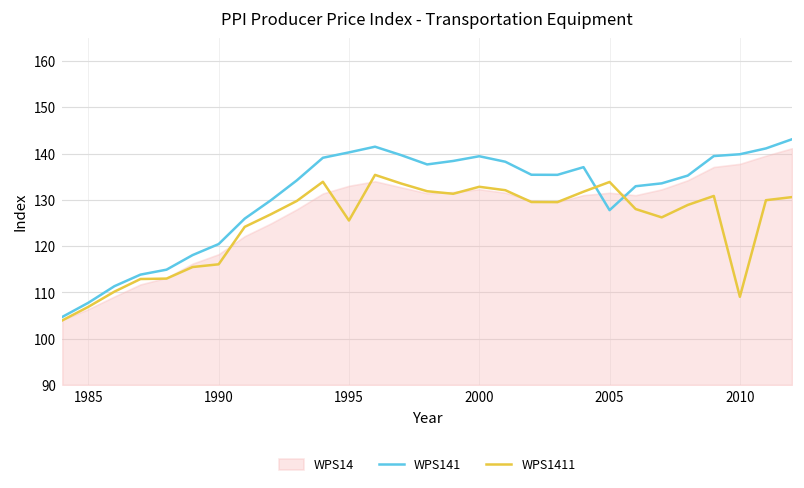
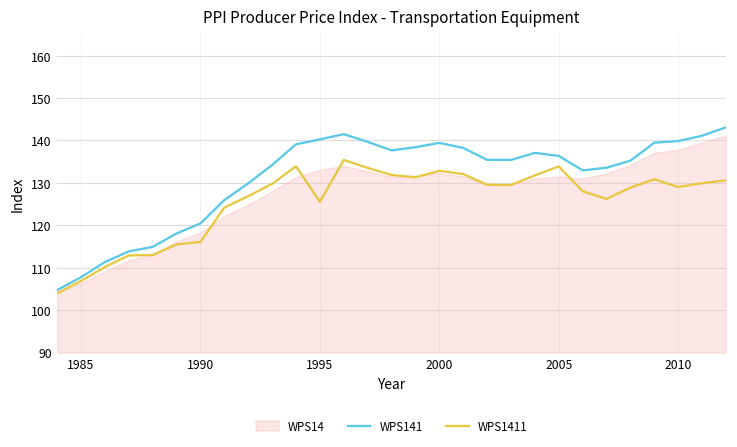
WPS141, 2005: 128 -> 136
WPS1411, 2010: 109 -> 129
